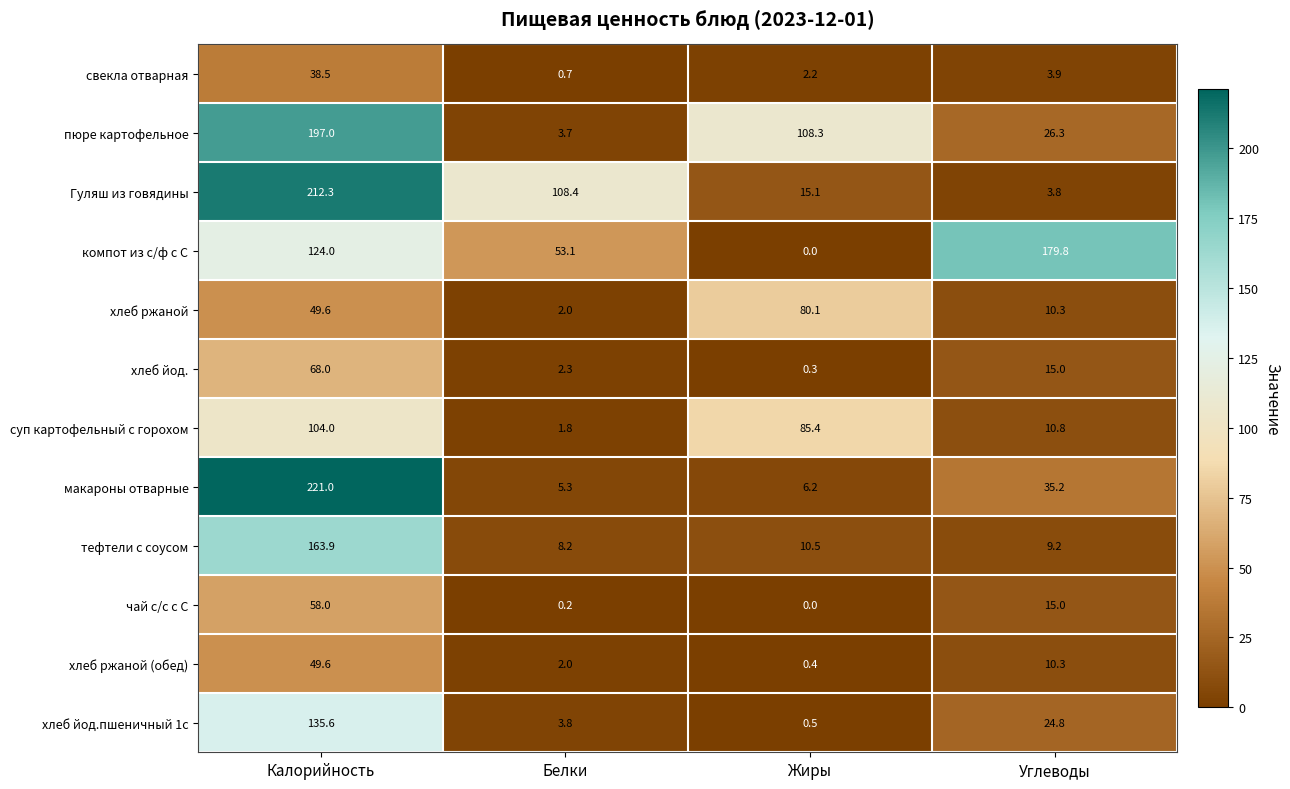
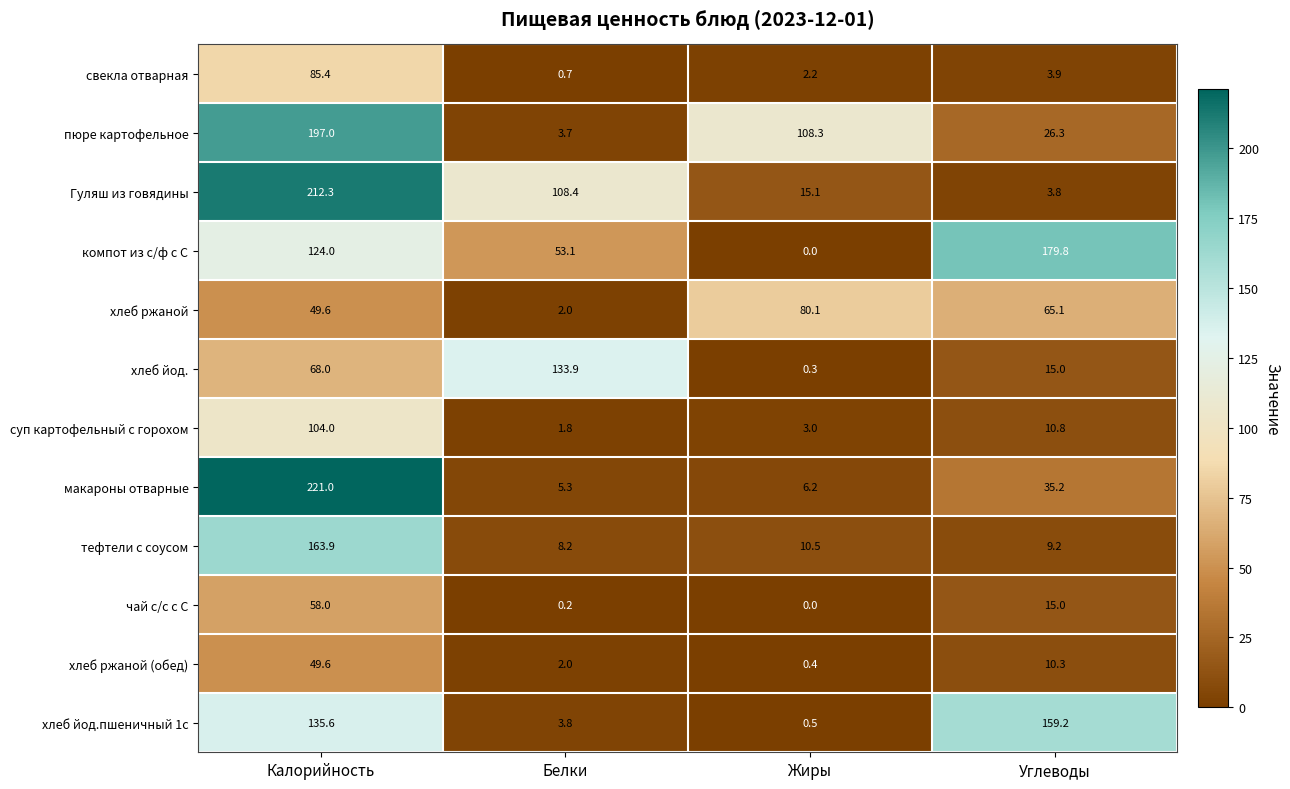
свекла отварная, Калорийность: 38.5 -> 85.4
хлеб ржаной, Углеводы: 10.3 -> 65.1
хлеб йод., Белки: 2.3 -> 133.9
суп картофельный с горохом, Жиры: 85.4 -> 3.0
хлеб йод.пшеничный 1с, Углеводы: 24.8 -> 159.2
